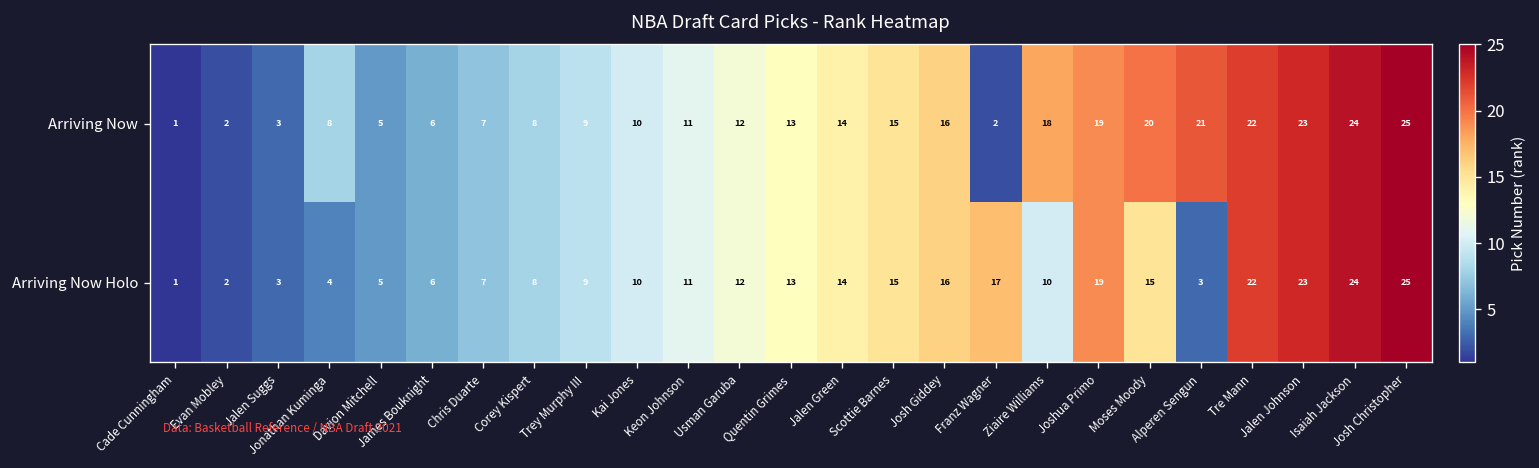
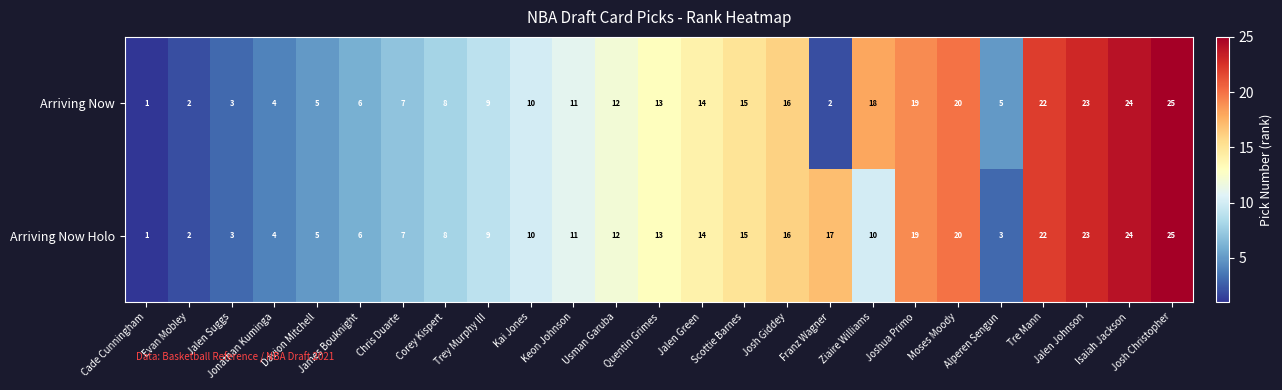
Arriving Now, Jonathan Kuminga: 8 -> 4
Arriving Now, Alperen Sengun: 21 -> 5
Arriving Now Holo, Moses Moody: 15 -> 20
